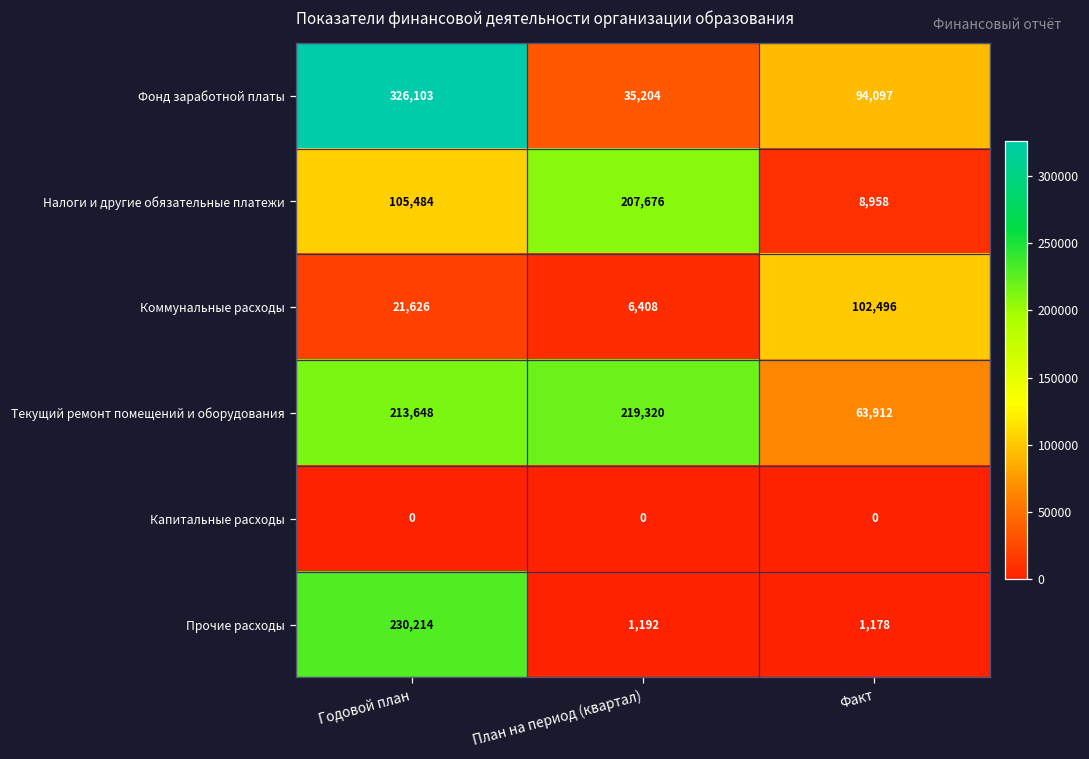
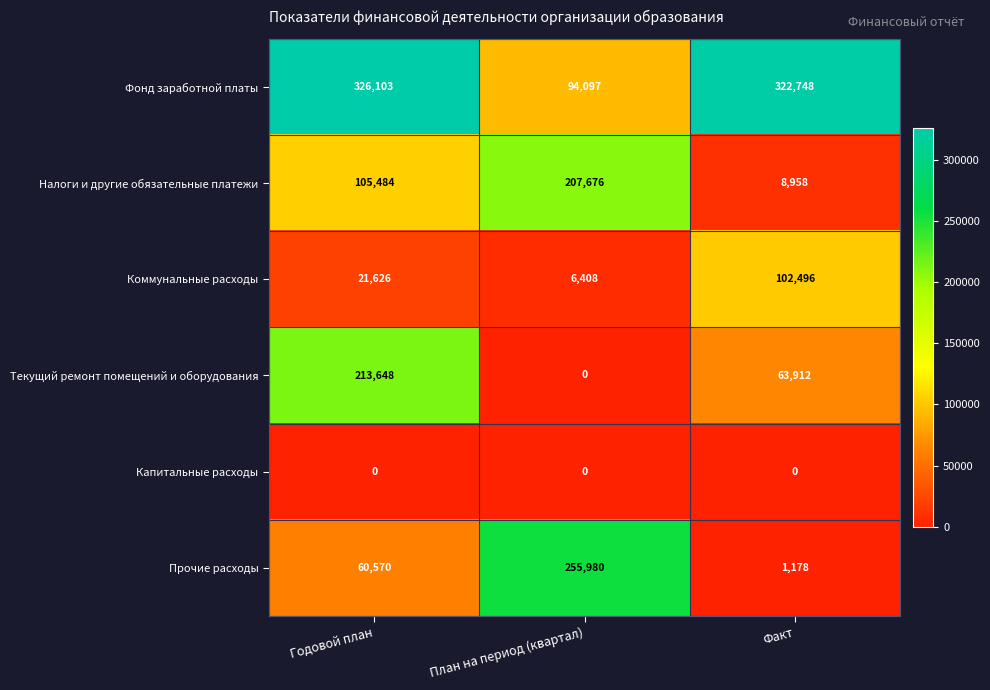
Фонд заработной платы, План на период (квартал): 35,204 -> 94,097
Фонд заработной платы, Факт: 94,097 -> 322,748
Текущий ремонт помещений и оборудования, План на период (квартал): 219,320 -> 0
Прочие расходы, Годовой план: 230,214 -> 60,570
Прочие расходы, План на период (квартал): 1,192 -> 255,980
